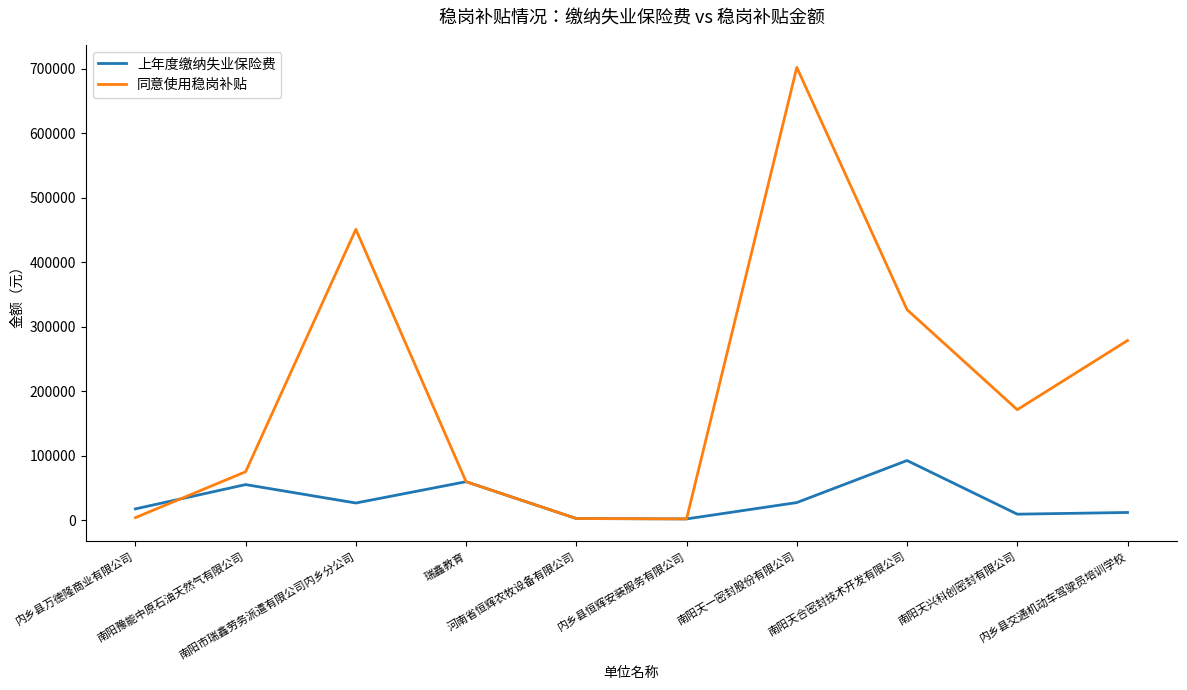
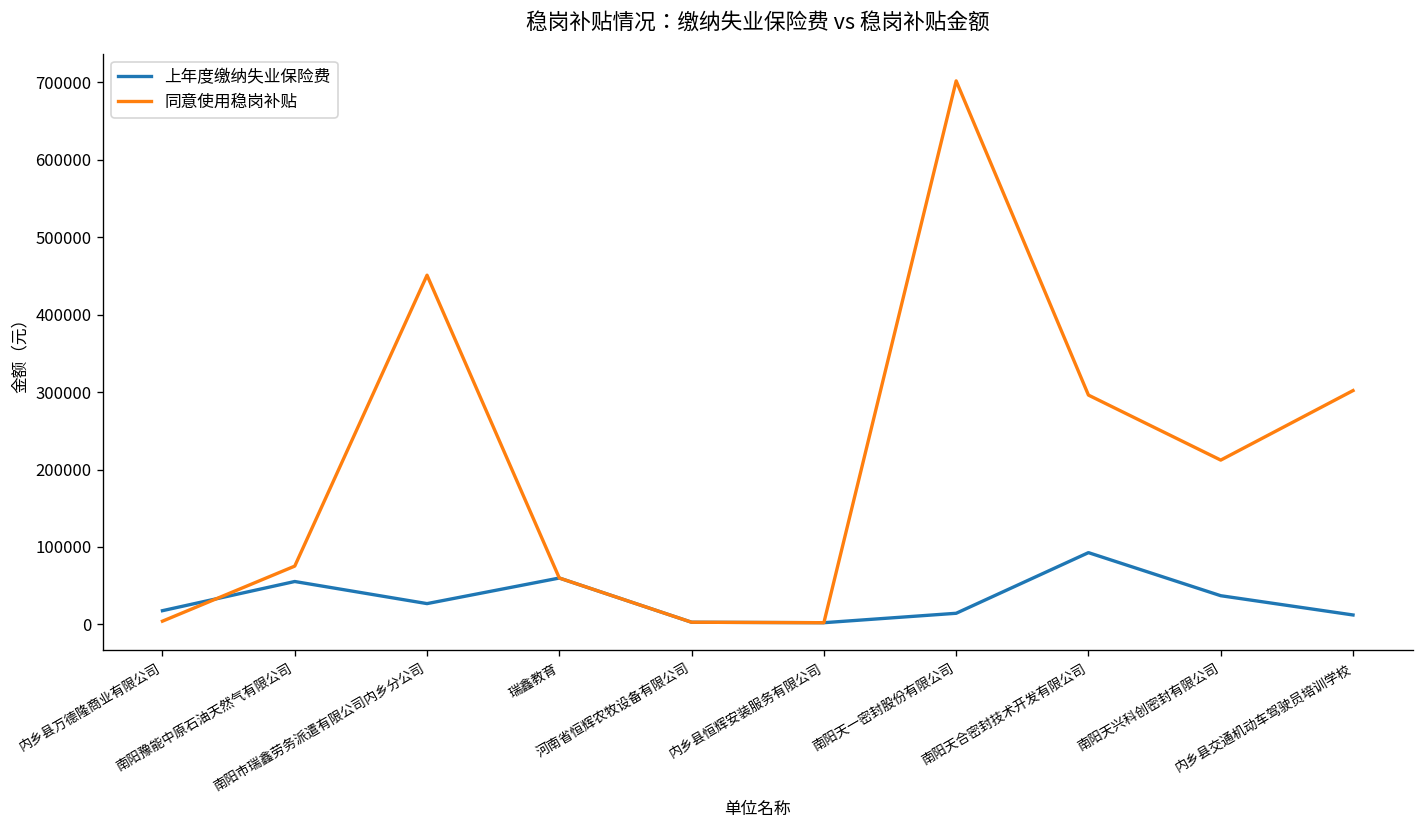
上年度缴纳失业保险费, 南阳天一密封股份有限公司: 30000 -> 10000
同意使用稳岗补贴, 南阳天合密封技术开发有限公司: 330000 -> 300000
上年度缴纳失业保险费, 南阳天兴科创密封有限公司: 10000 -> 40000
同意使用稳岗补贴, 南阳天兴科创密封有限公司: 170000 -> 210000
同意使用稳岗补贴, 内乡县交通机动车驾驶员培训学校: 280000 -> 300000
